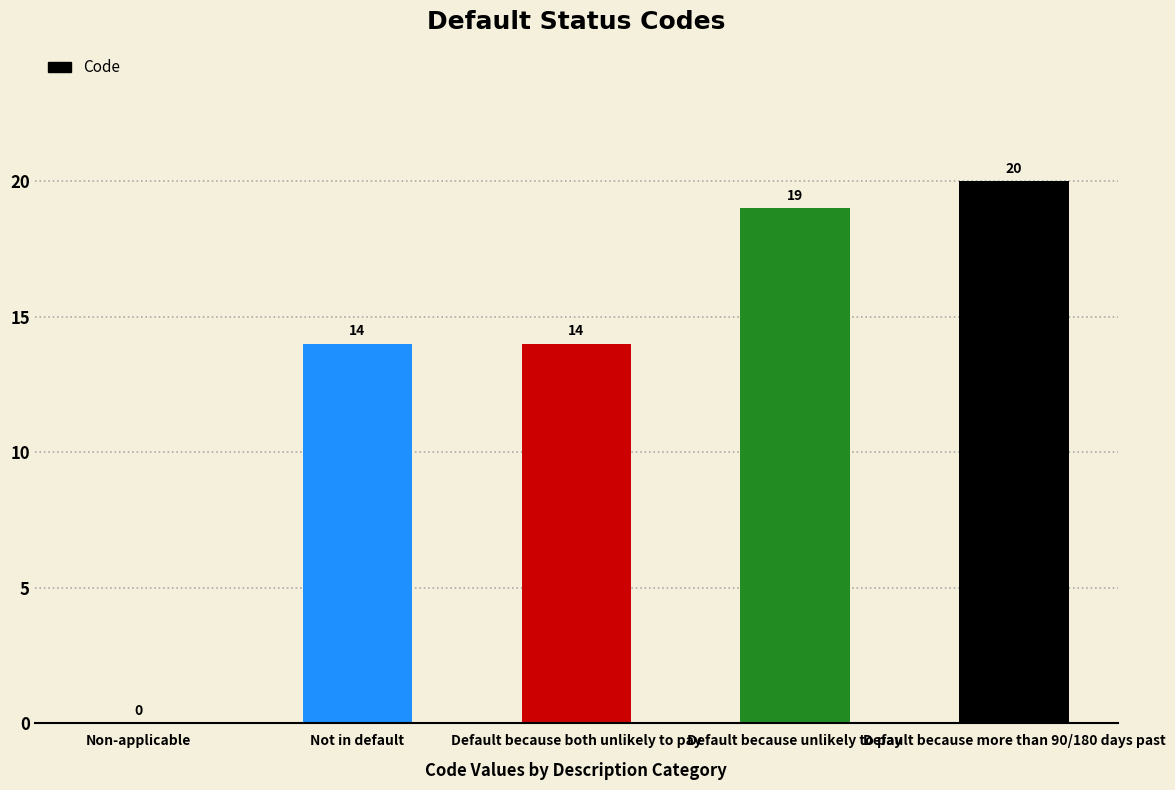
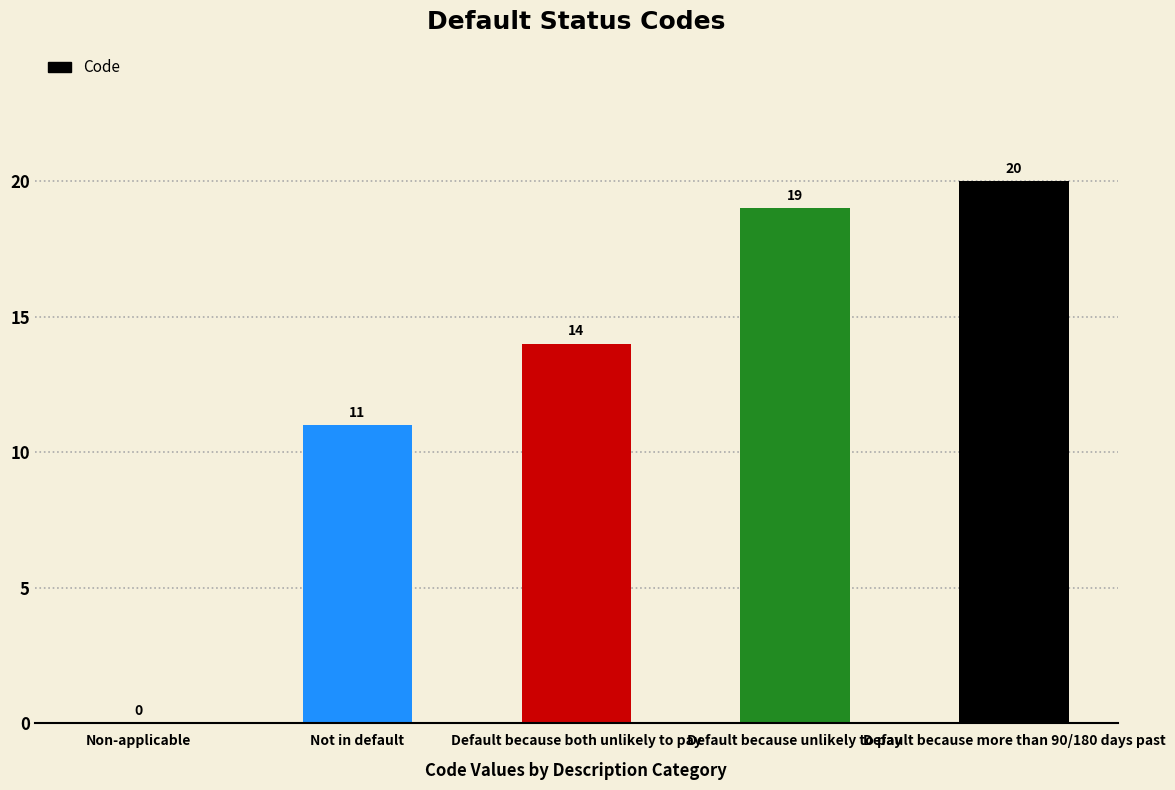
Not in default: 14 -> 11
